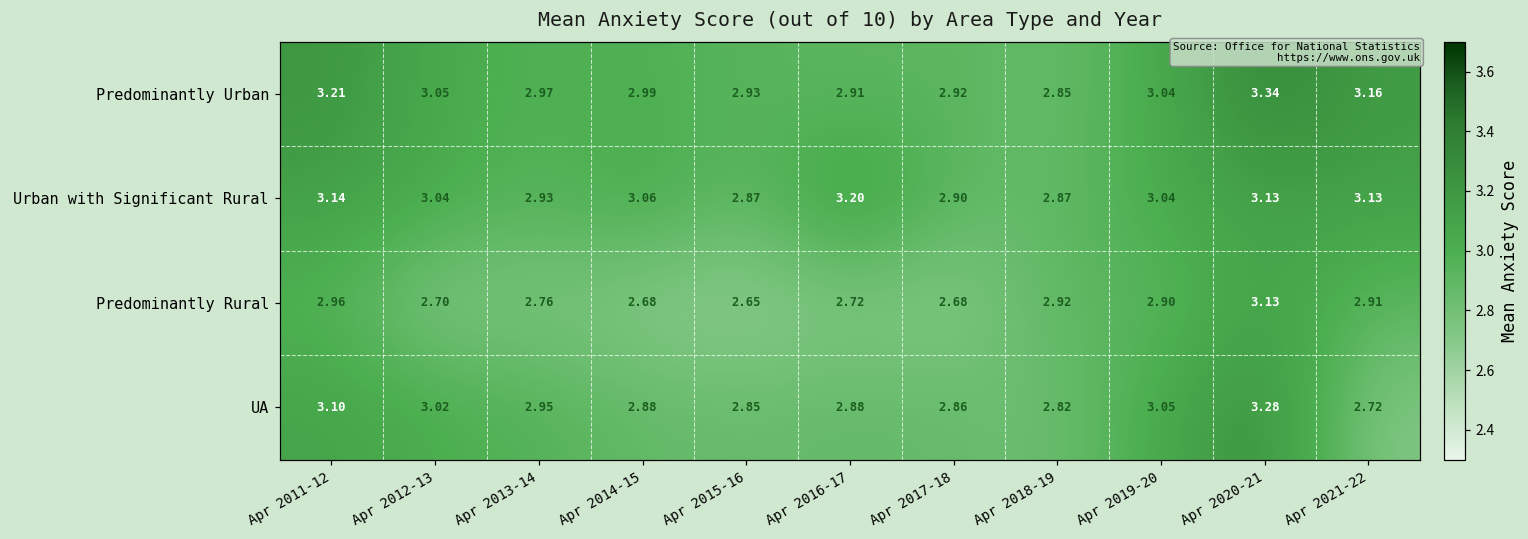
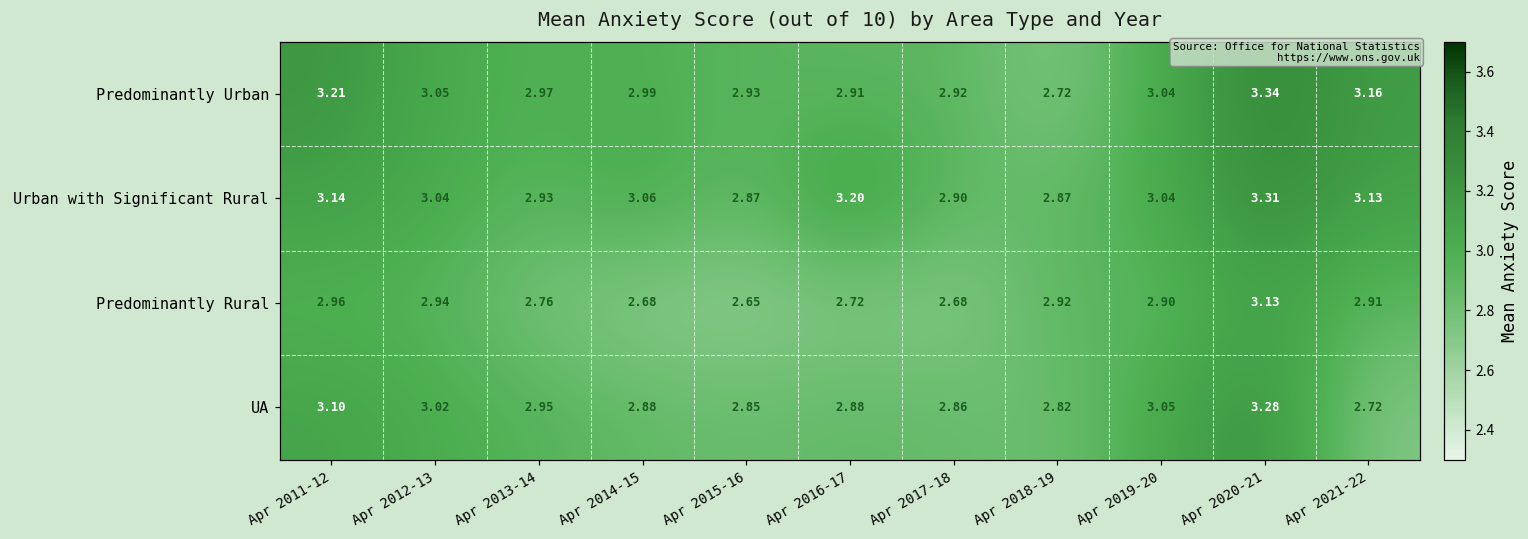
Predominantly Urban, Apr 2018-19: 2.85 -> 2.72
Urban with Significant Rural, Apr 2020-21: 3.13 -> 3.31
Predominantly Rural, Apr 2012-13: 2.70 -> 2.94
